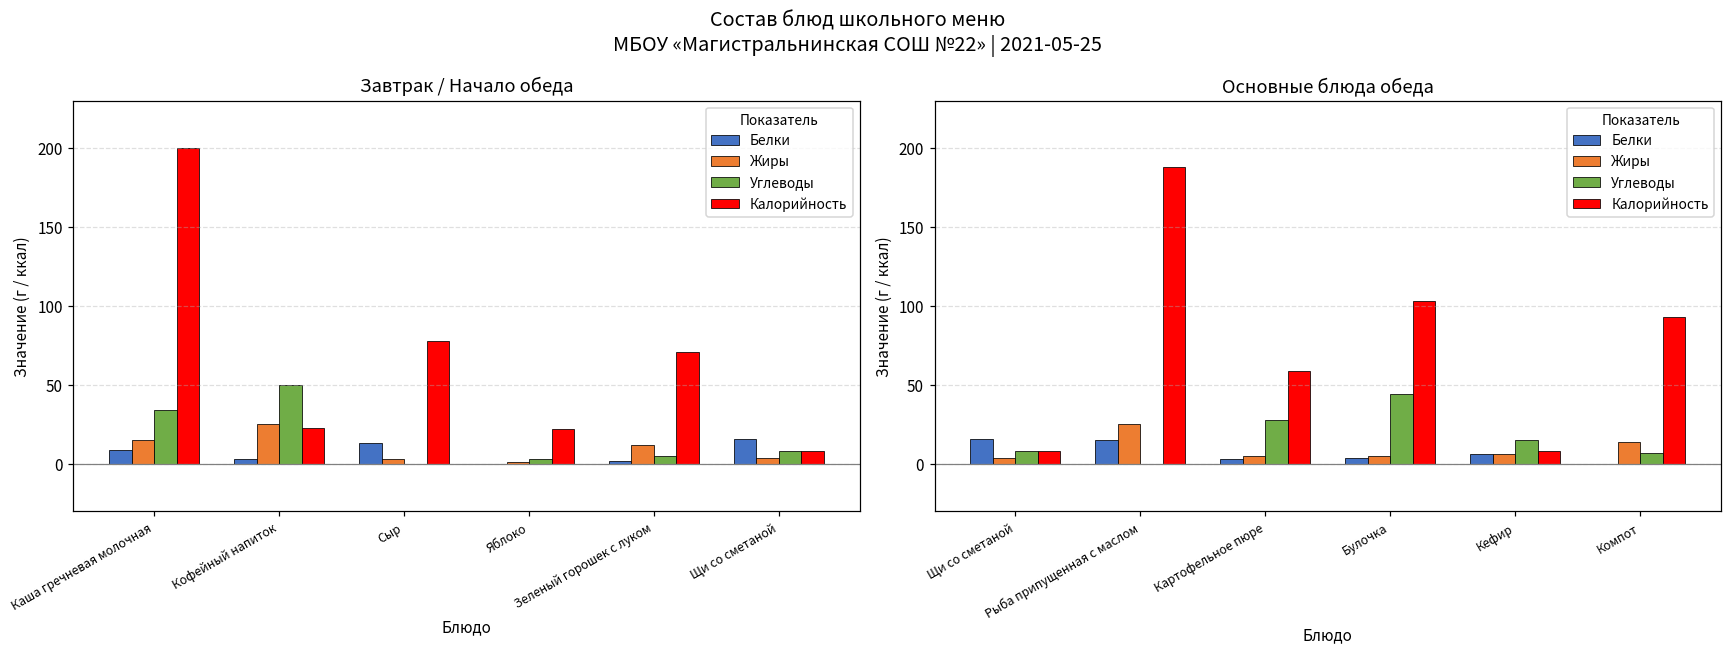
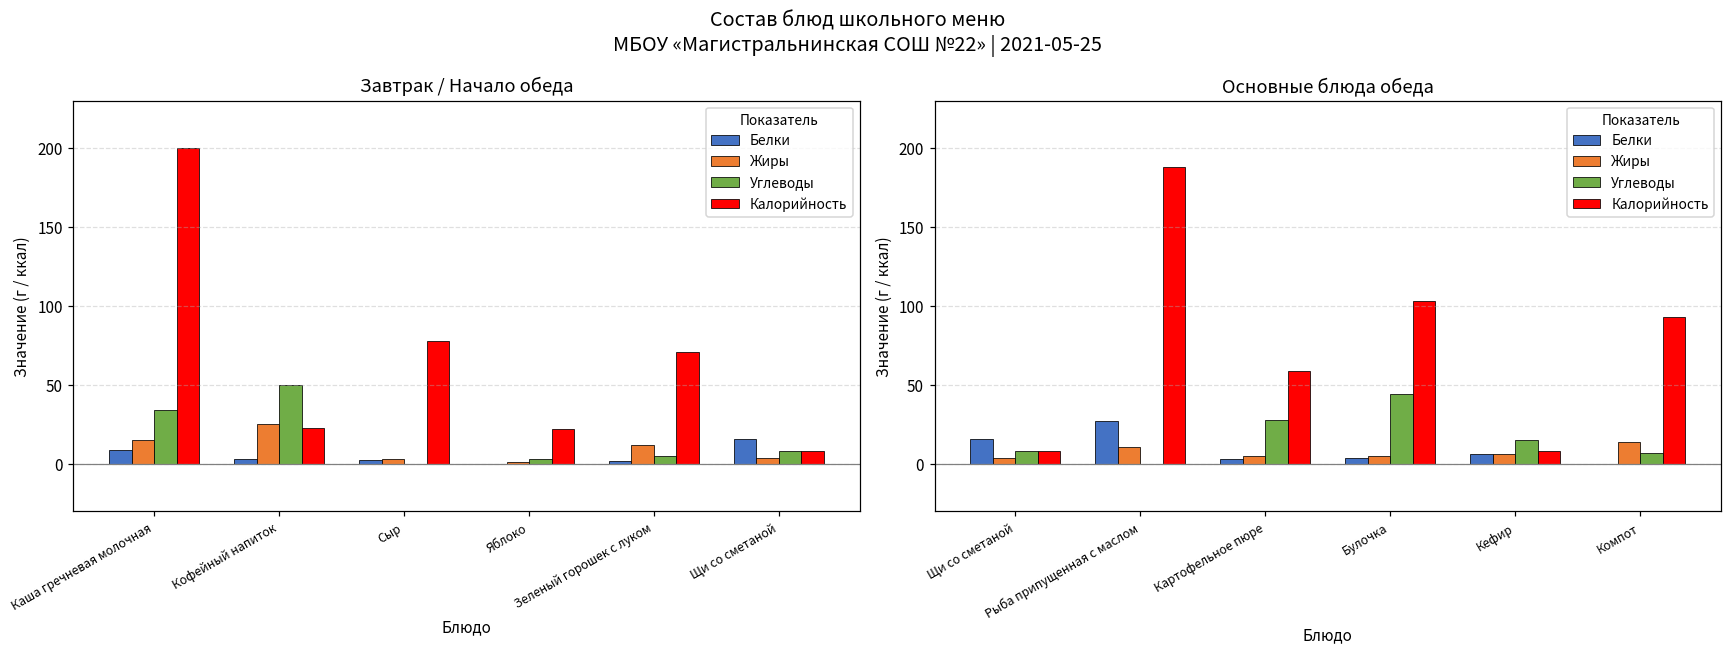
Завтрак / Начало обеда, Белки, Сыр: 14 -> 2
Основные блюда обеда, Белки, Рыба припущенная с маслом: 15 -> 27
Основные блюда обеда, Жиры, Рыба припущенная с маслом: 25 -> 11
